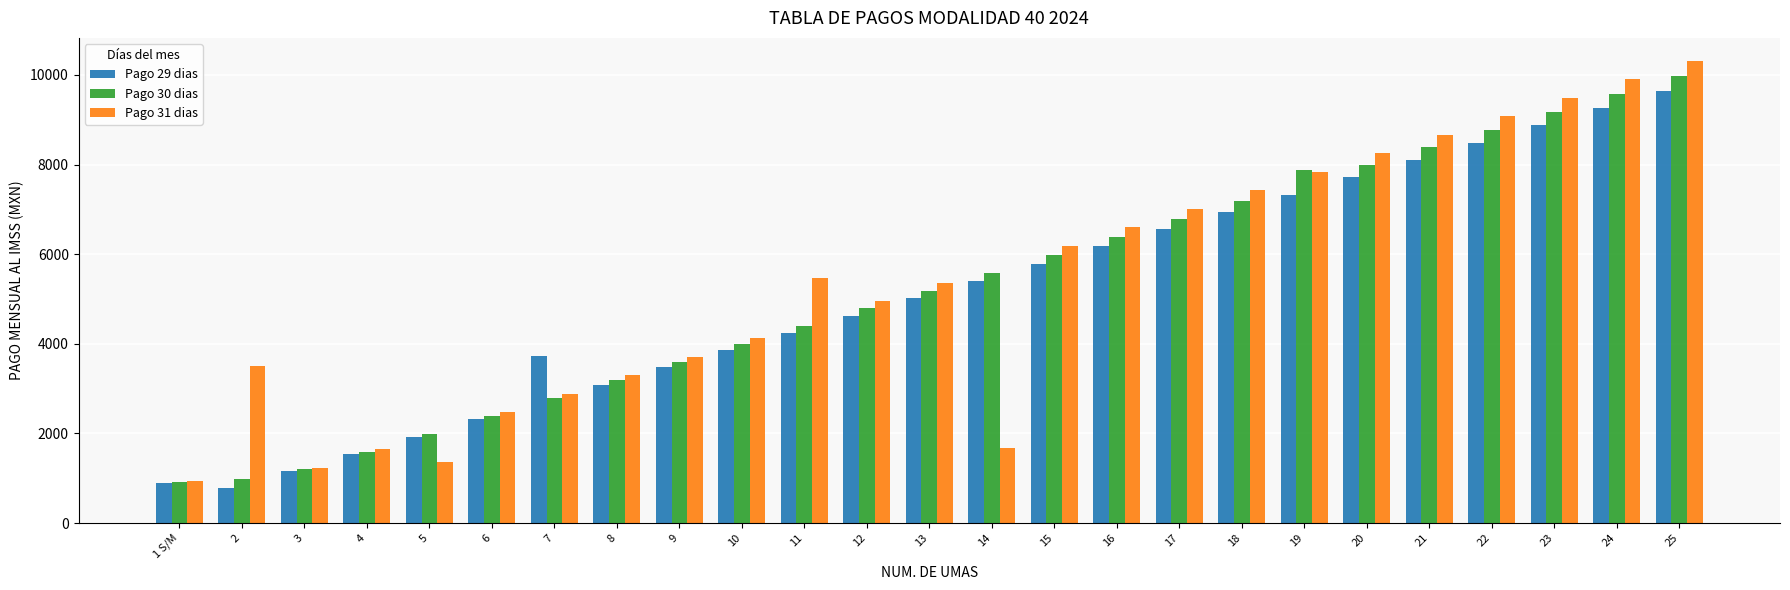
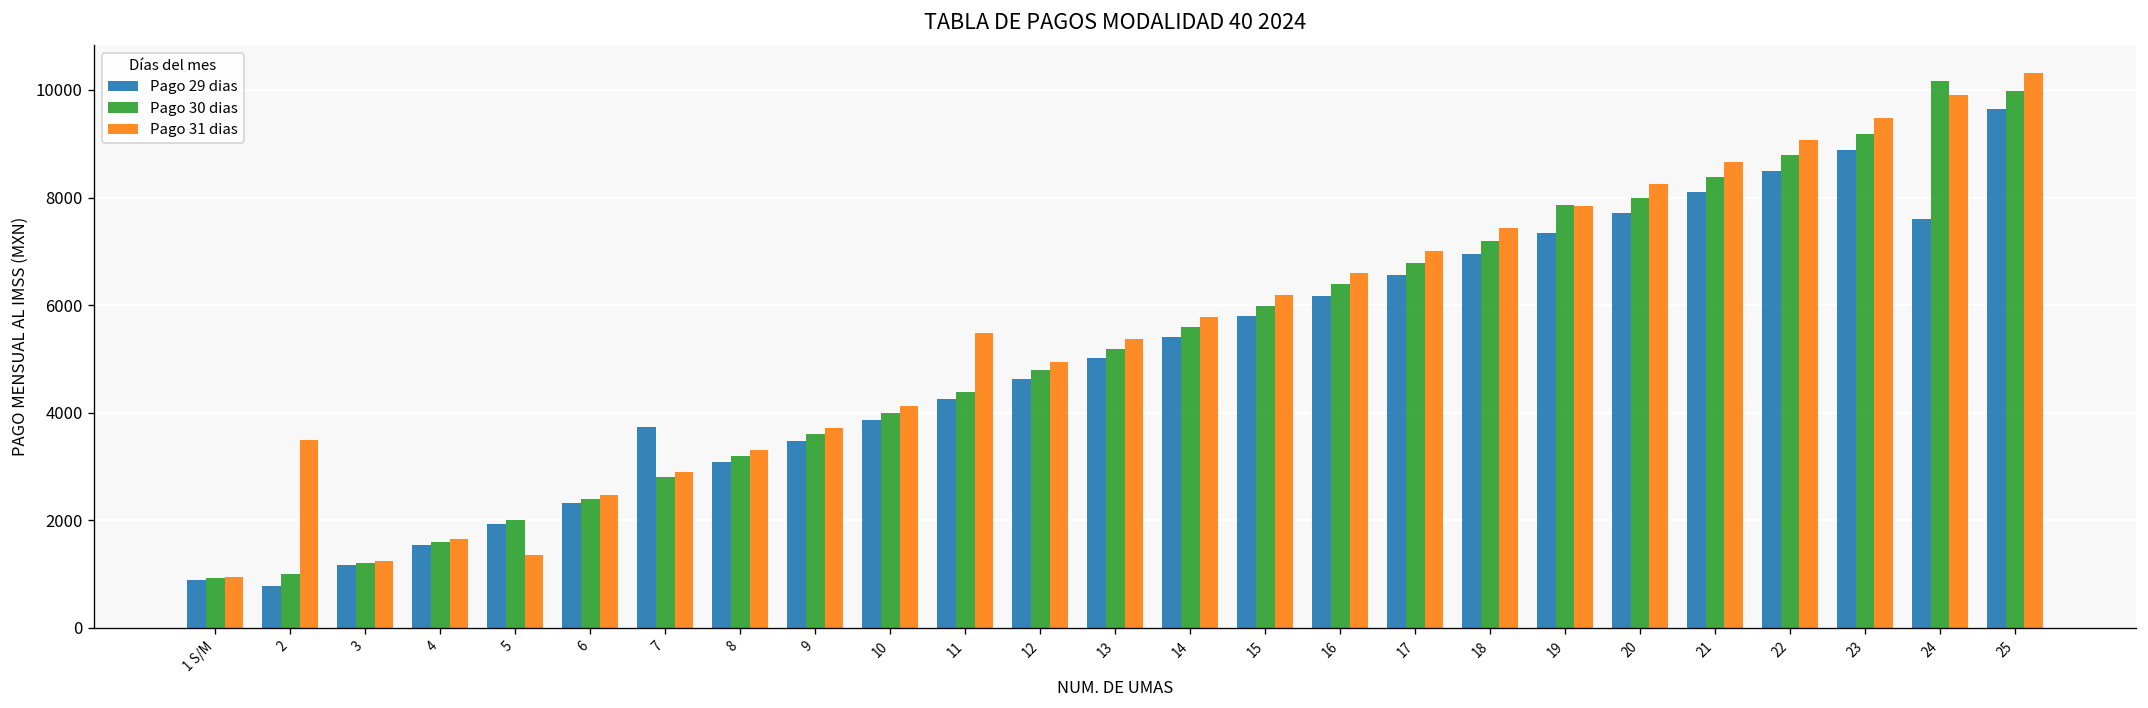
Pago 31 dias, 14: 1700 -> 5800
Pago 29 dias, 24: 9300 -> 7600
Pago 30 dias, 24: 9600 -> 10200
